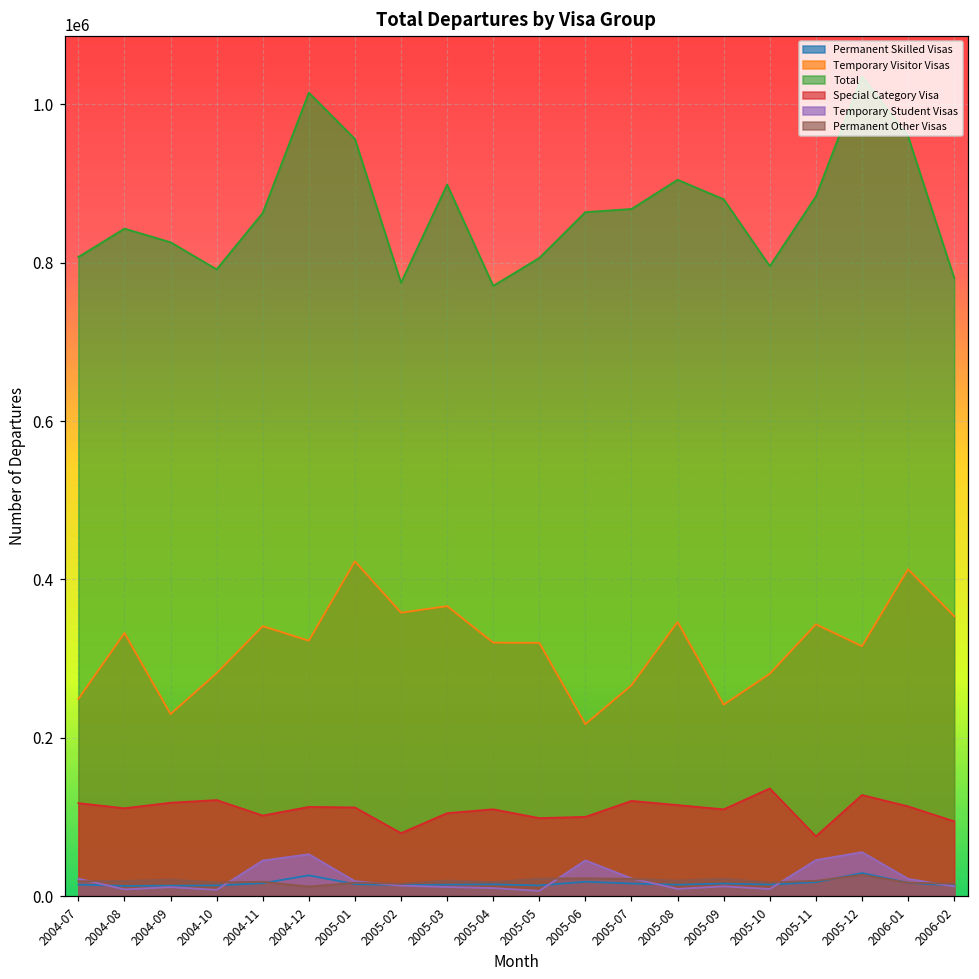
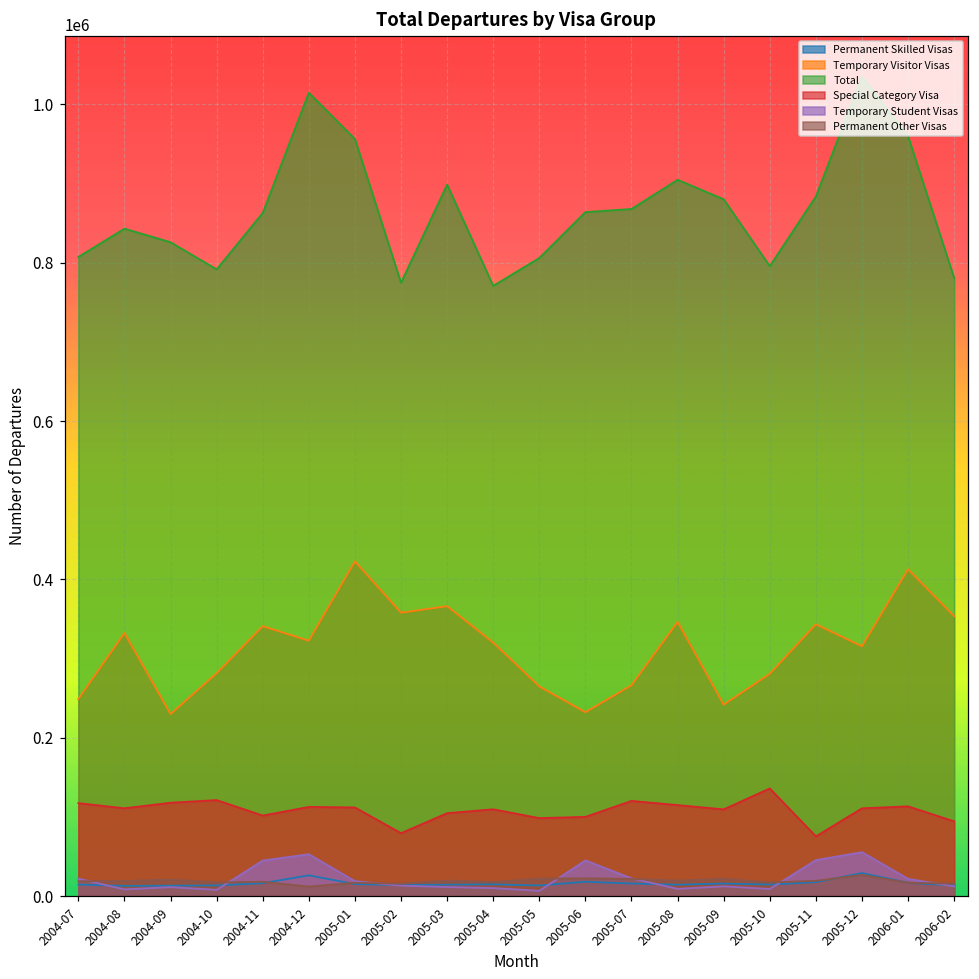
Temporary Visitor Visas, 2005-05: 320000 -> 260000
Temporary Visitor Visas, 2005-06: 220000 -> 230000
Special Category Visa, 2005-12: 130000 -> 110000
